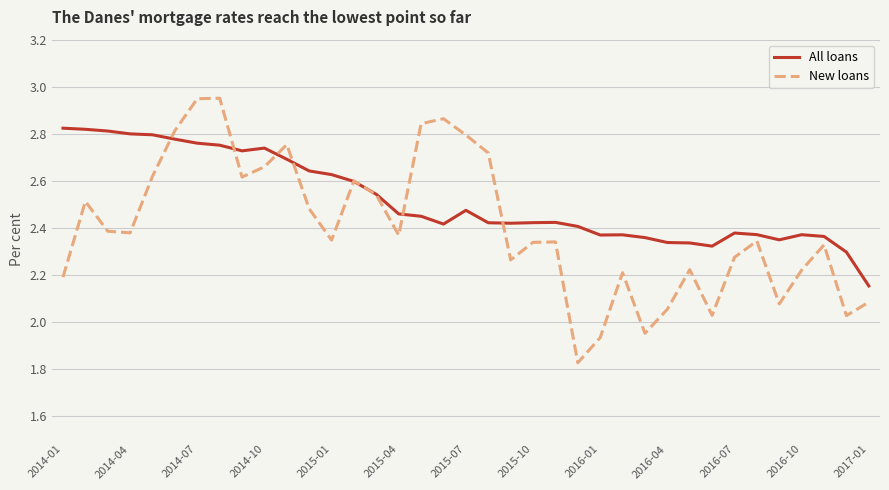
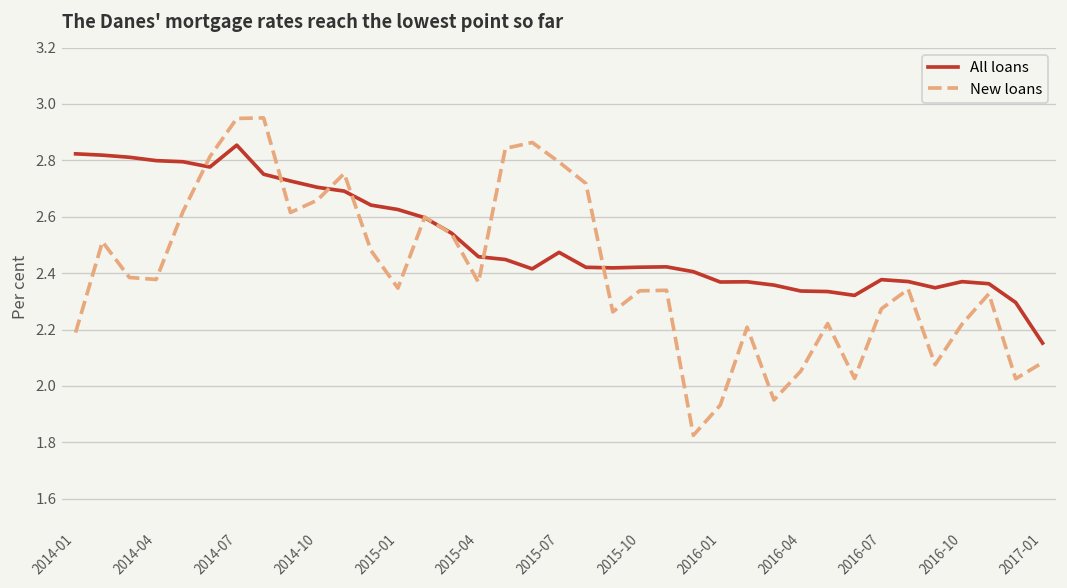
All loans, 2014-07: 2.76 -> 2.85
All loans, 2014-10: 2.74 -> 2.70
